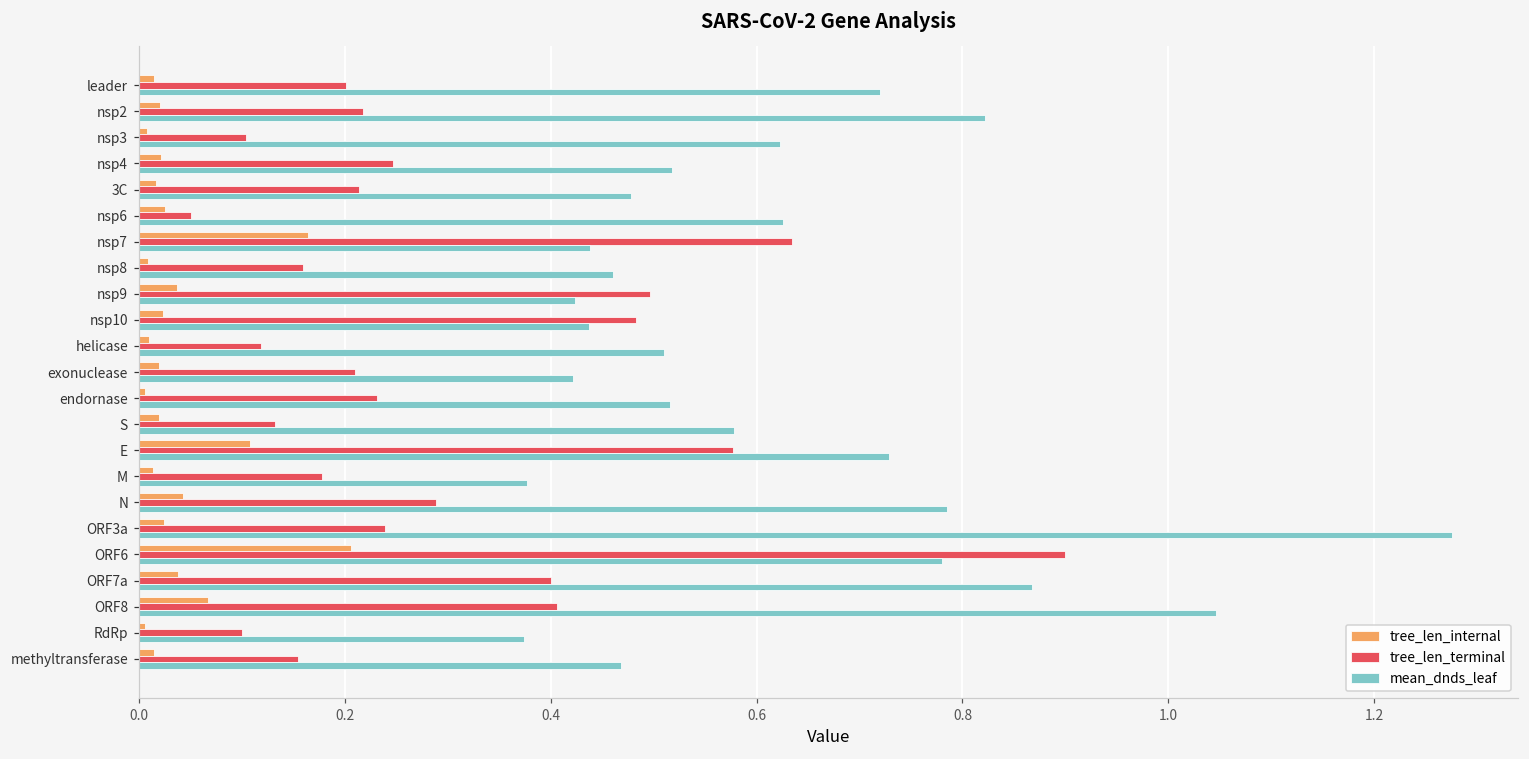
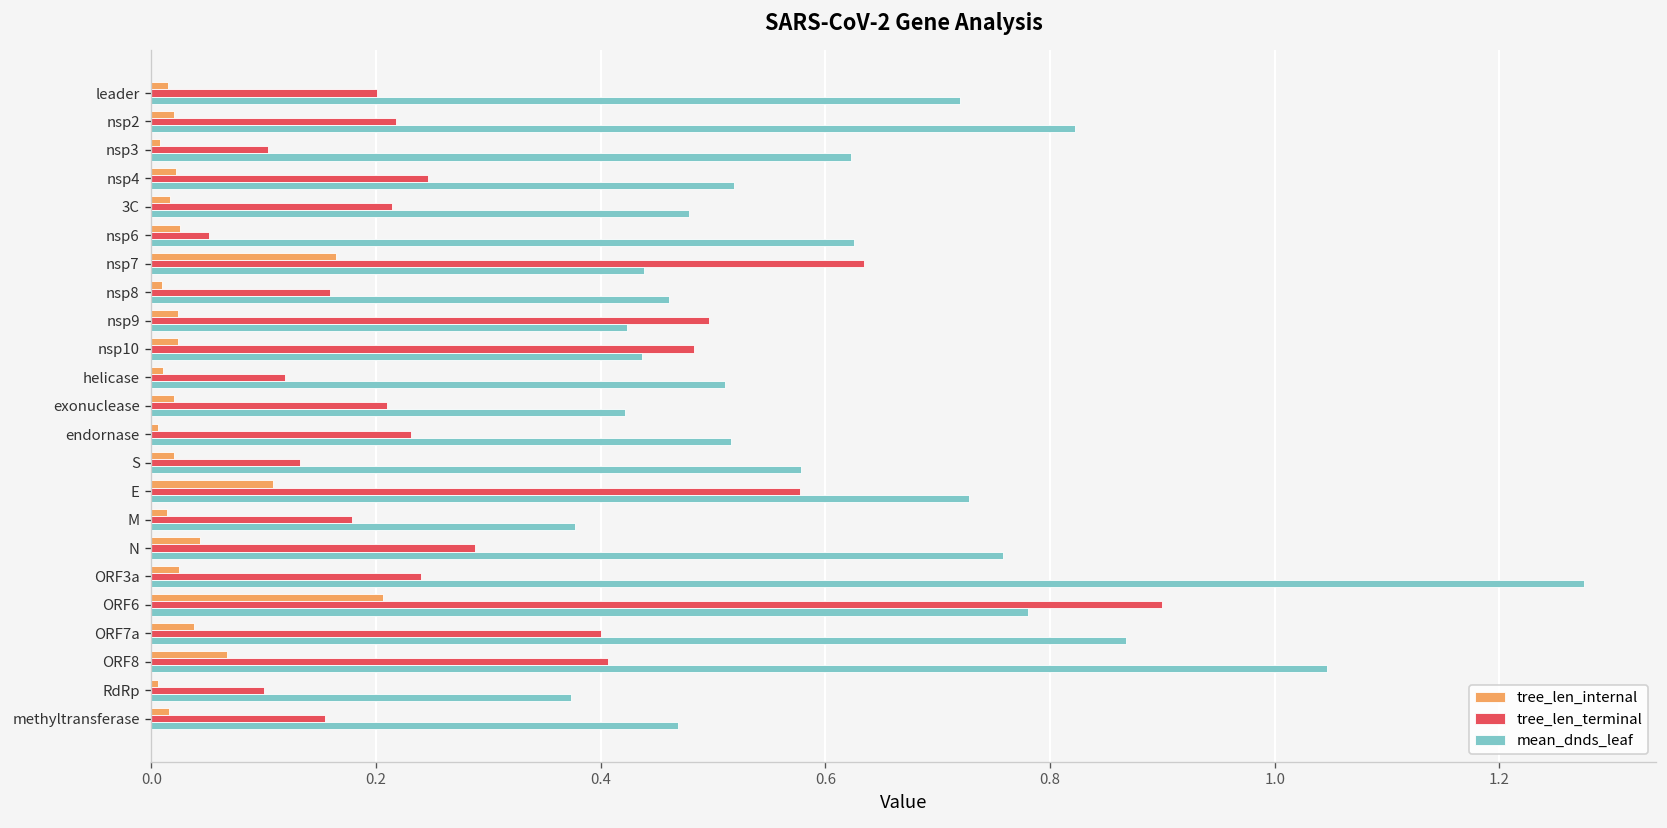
tree_len_internal, nsp9: 0.04 -> 0.02
mean_dnds_leaf, N: 0.78 -> 0.76
